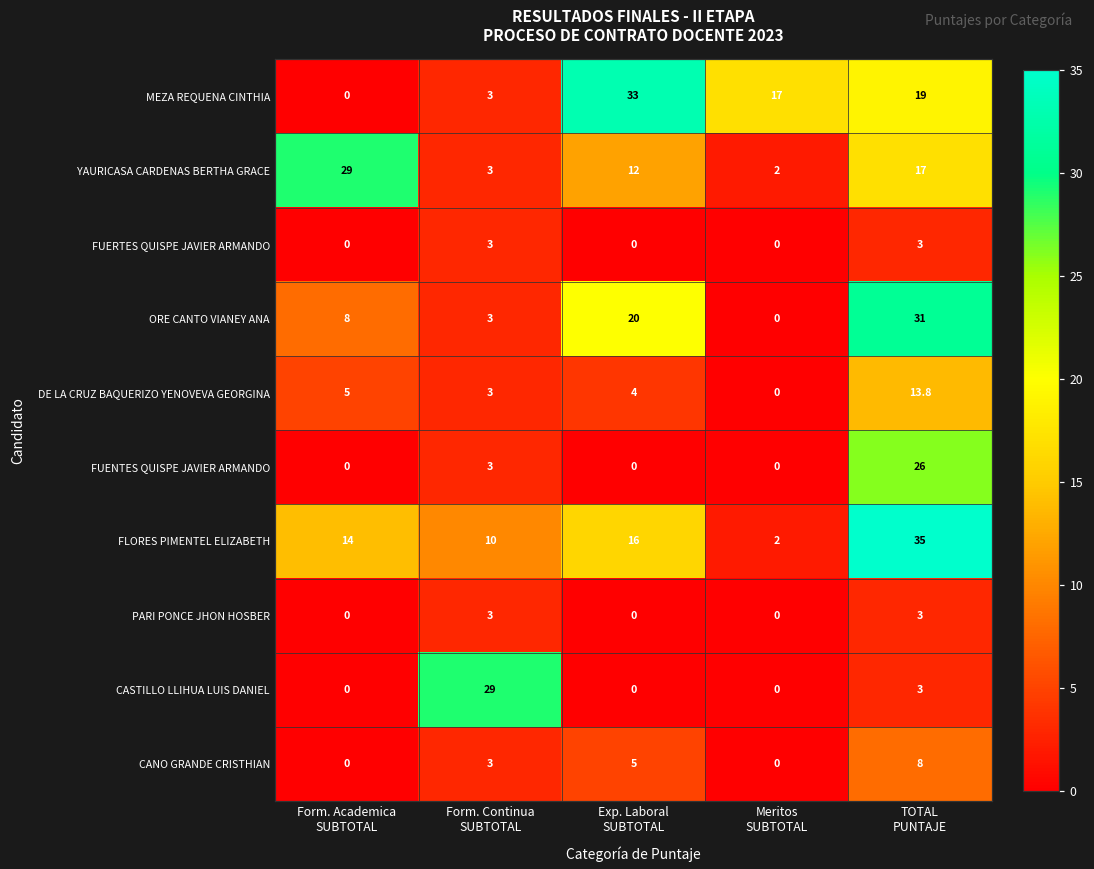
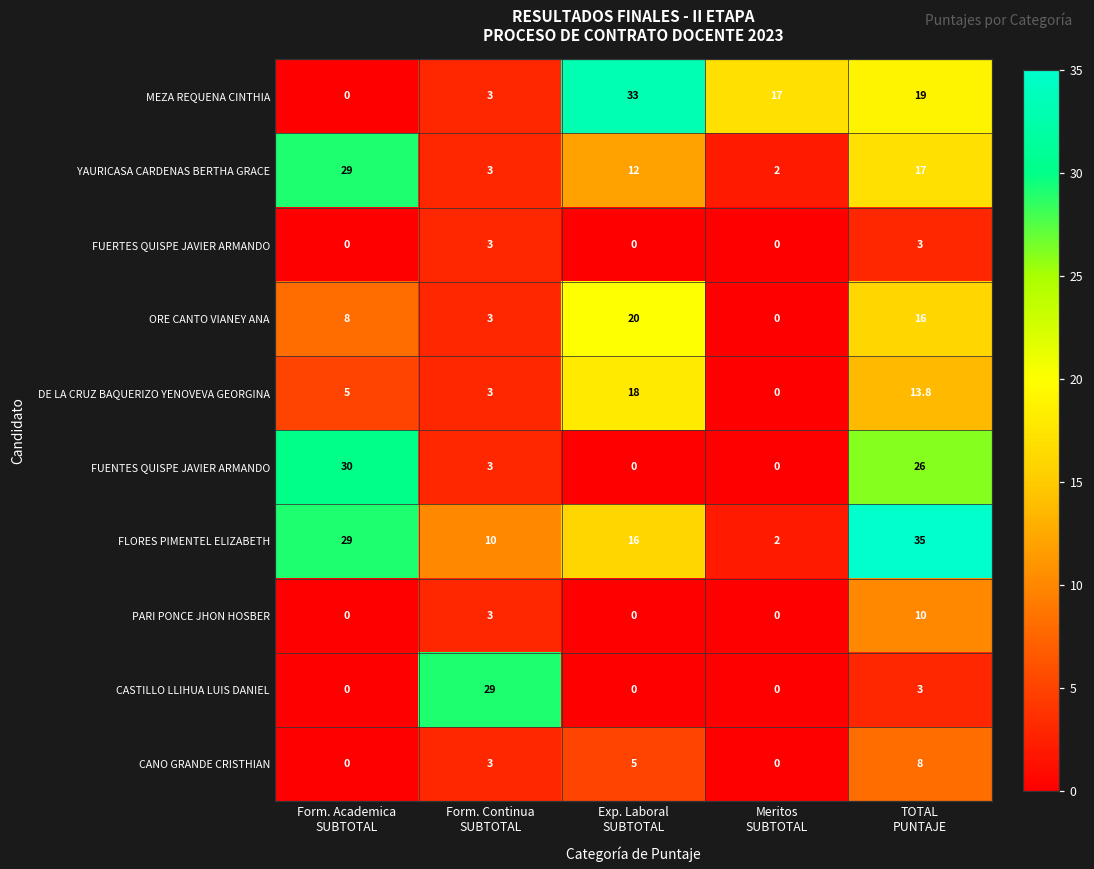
ORE CANTO VIANEY ANA, TOTAL PUNTAJE: 31 -> 16
DE LA CRUZ BAQUERIZO YENOVEVA GEORGINA, Exp. Laboral SUBTOTAL: 4 -> 18
FUENTES QUISPE JAVIER ARMANDO, Form. Academica SUBTOTAL: 0 -> 30
FLORES PIMENTEL ELIZABETH, Form. Academica SUBTOTAL: 14 -> 29
PARI PONCE JHON HOSBER, TOTAL PUNTAJE: 3 -> 10
